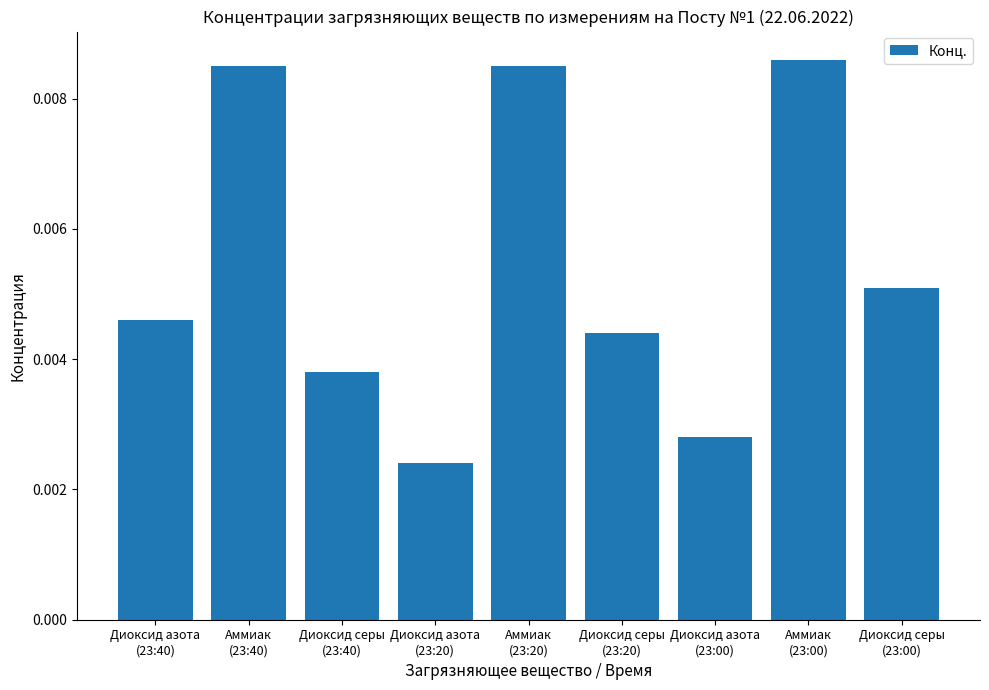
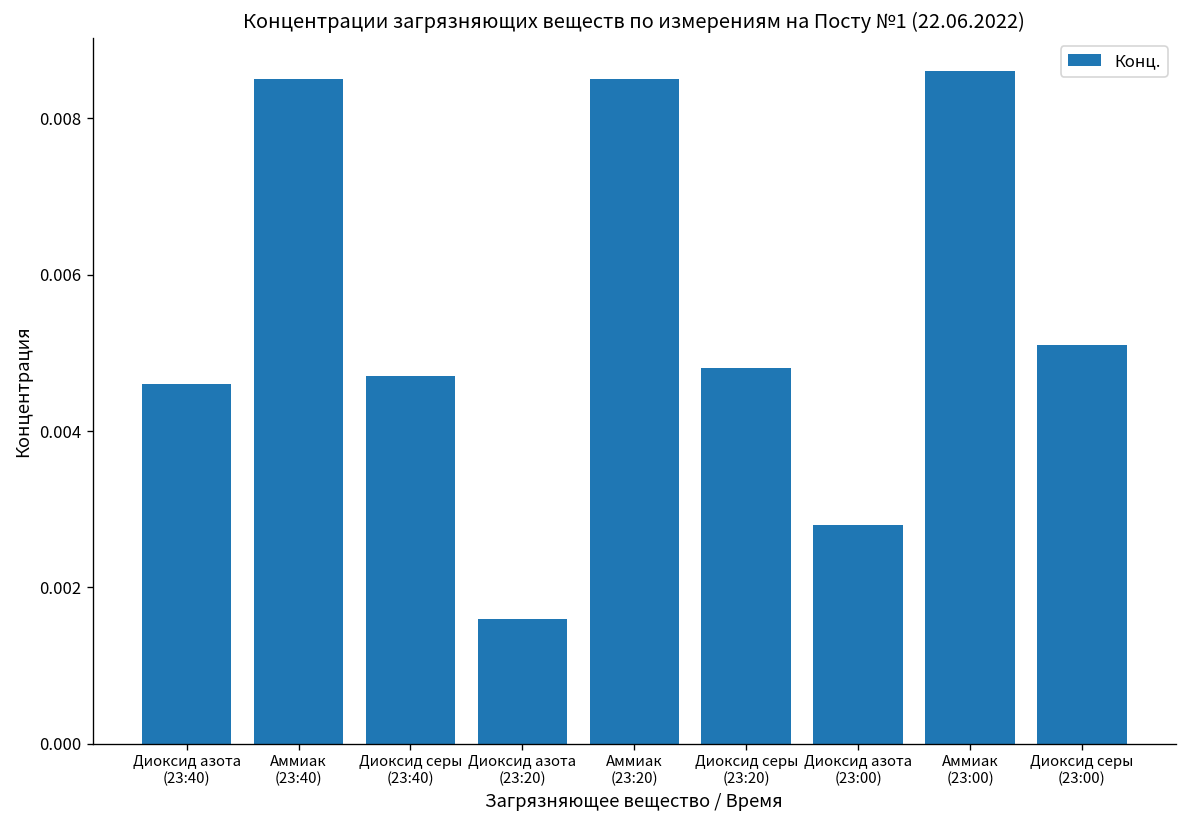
Диоксид серы (23:40): 0.0038 -> 0.0047
Диоксид азота (23:20): 0.0024 -> 0.0016
Диоксид серы (23:20): 0.0044 -> 0.0048
